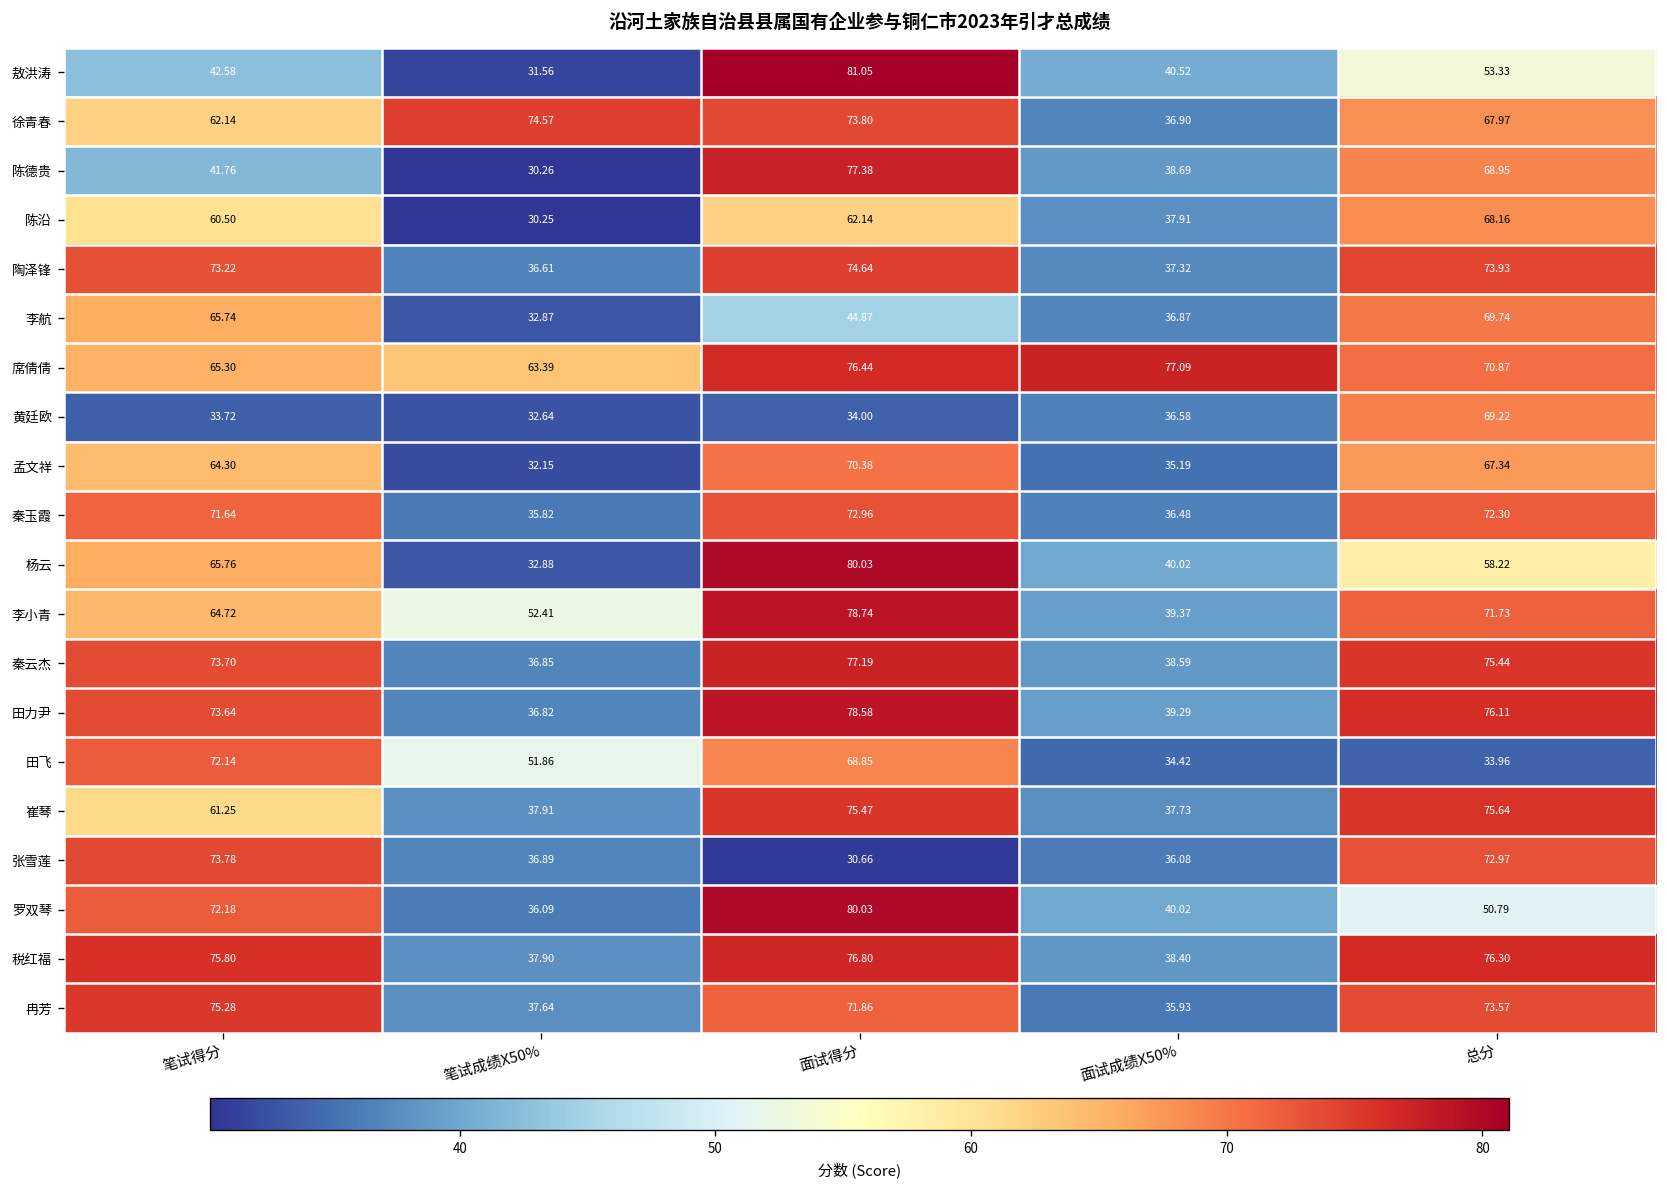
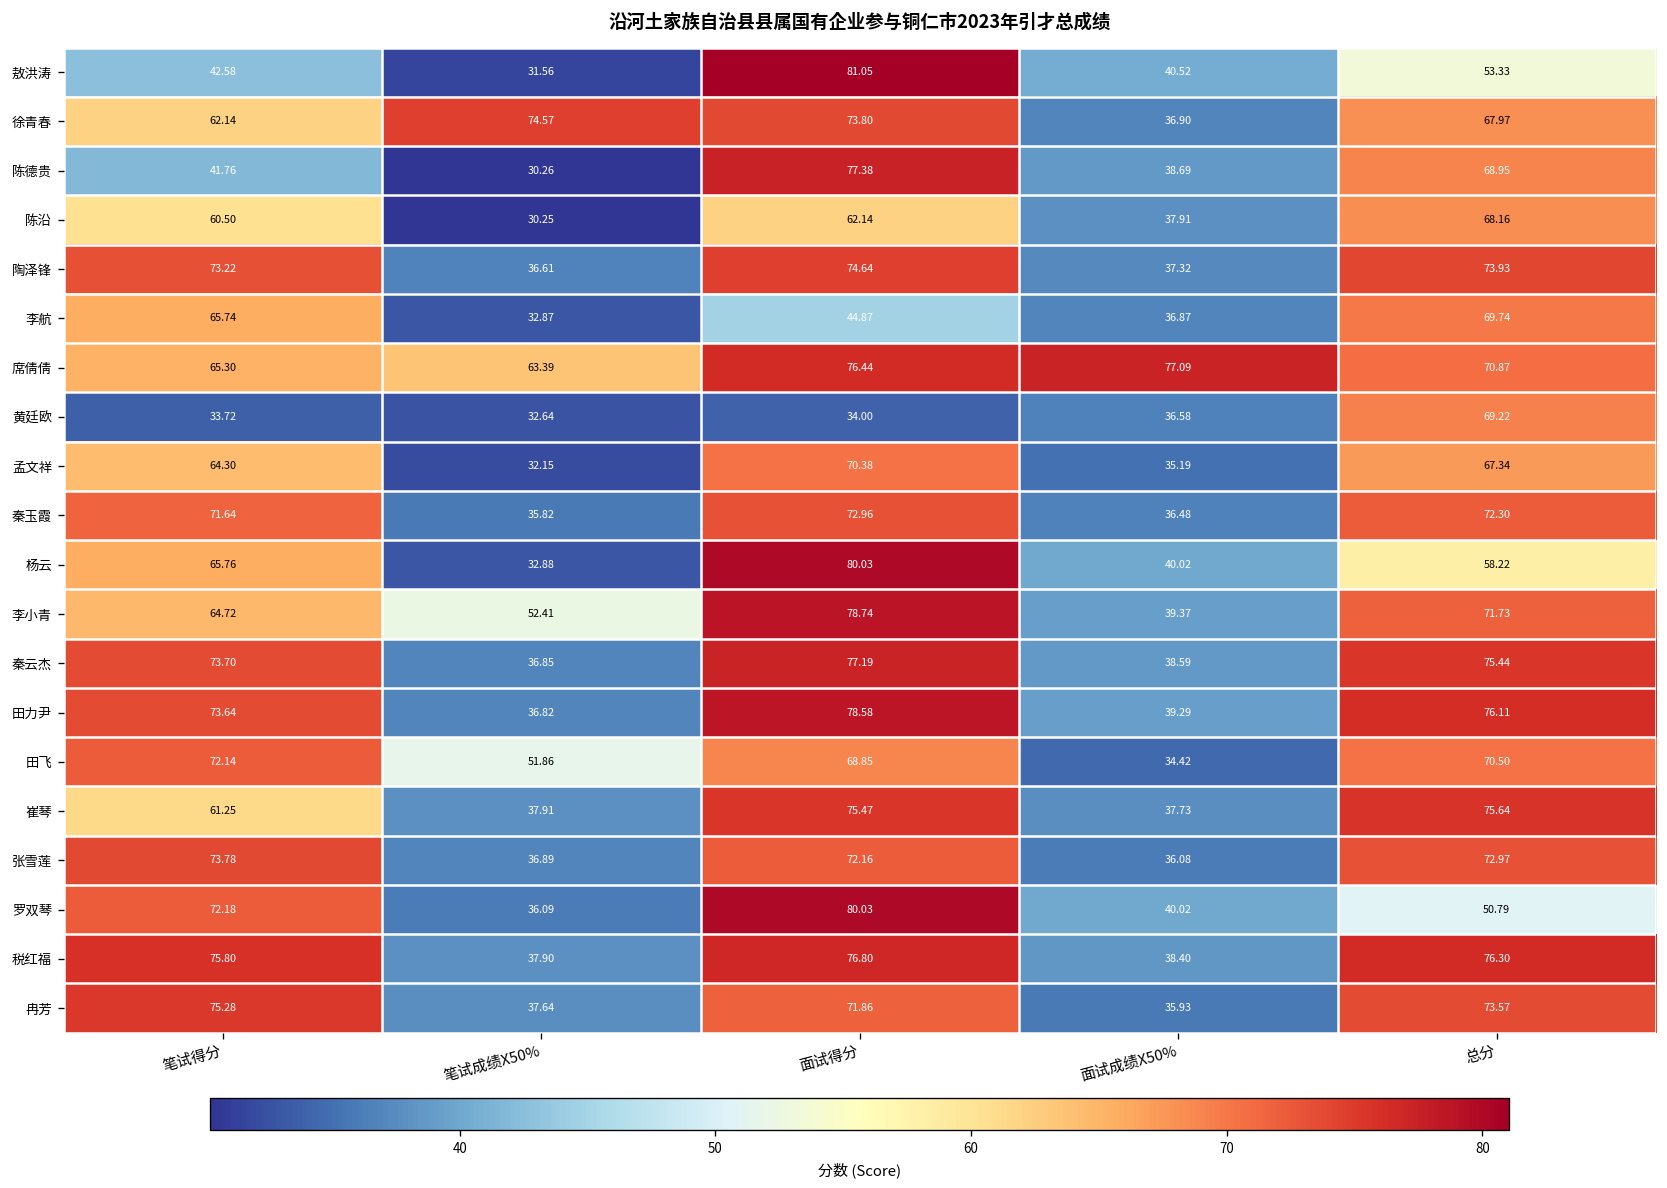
田飞, 总分: 33.96 -> 70.50
张雪莲, 面试得分: 30.66 -> 72.16
